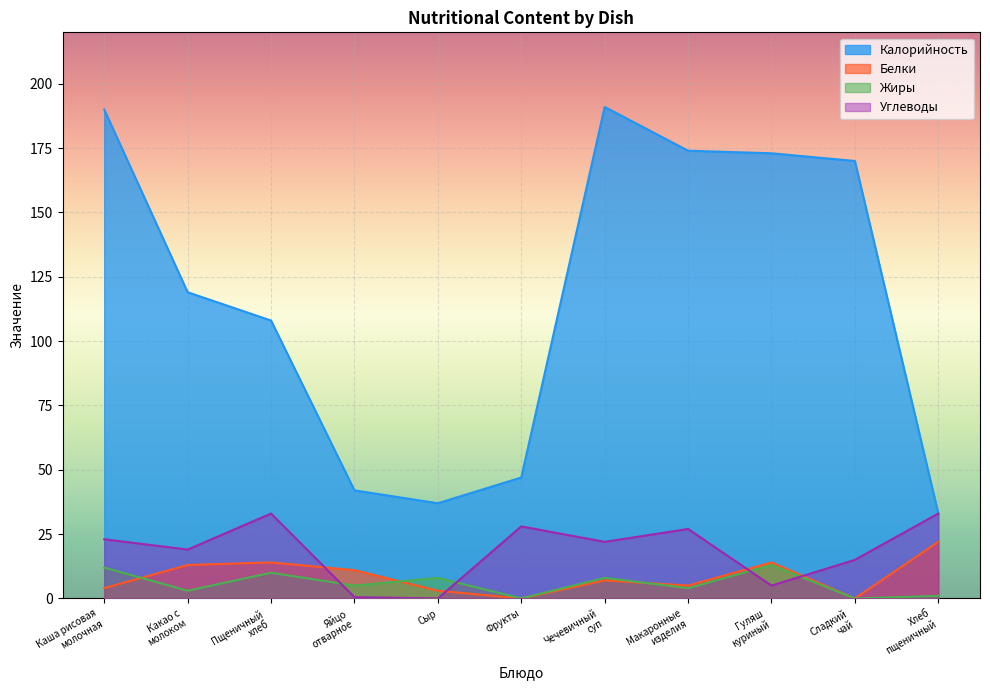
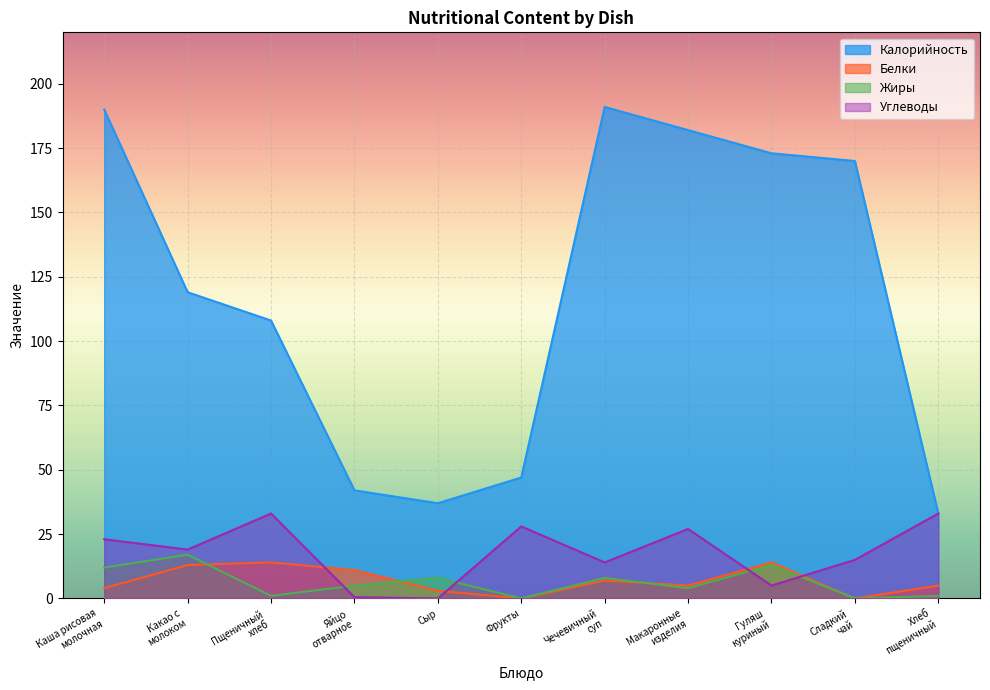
Жиры, Какао с молоком: 3 -> 17
Жиры, Пщеничный хлеб: 10 -> 1
Углеводы, Чечевичный суп: 22 -> 14
Калорийность, Макаронные изделия: 174 -> 182
Белки, Хлеб пщеничный: 22 -> 5
